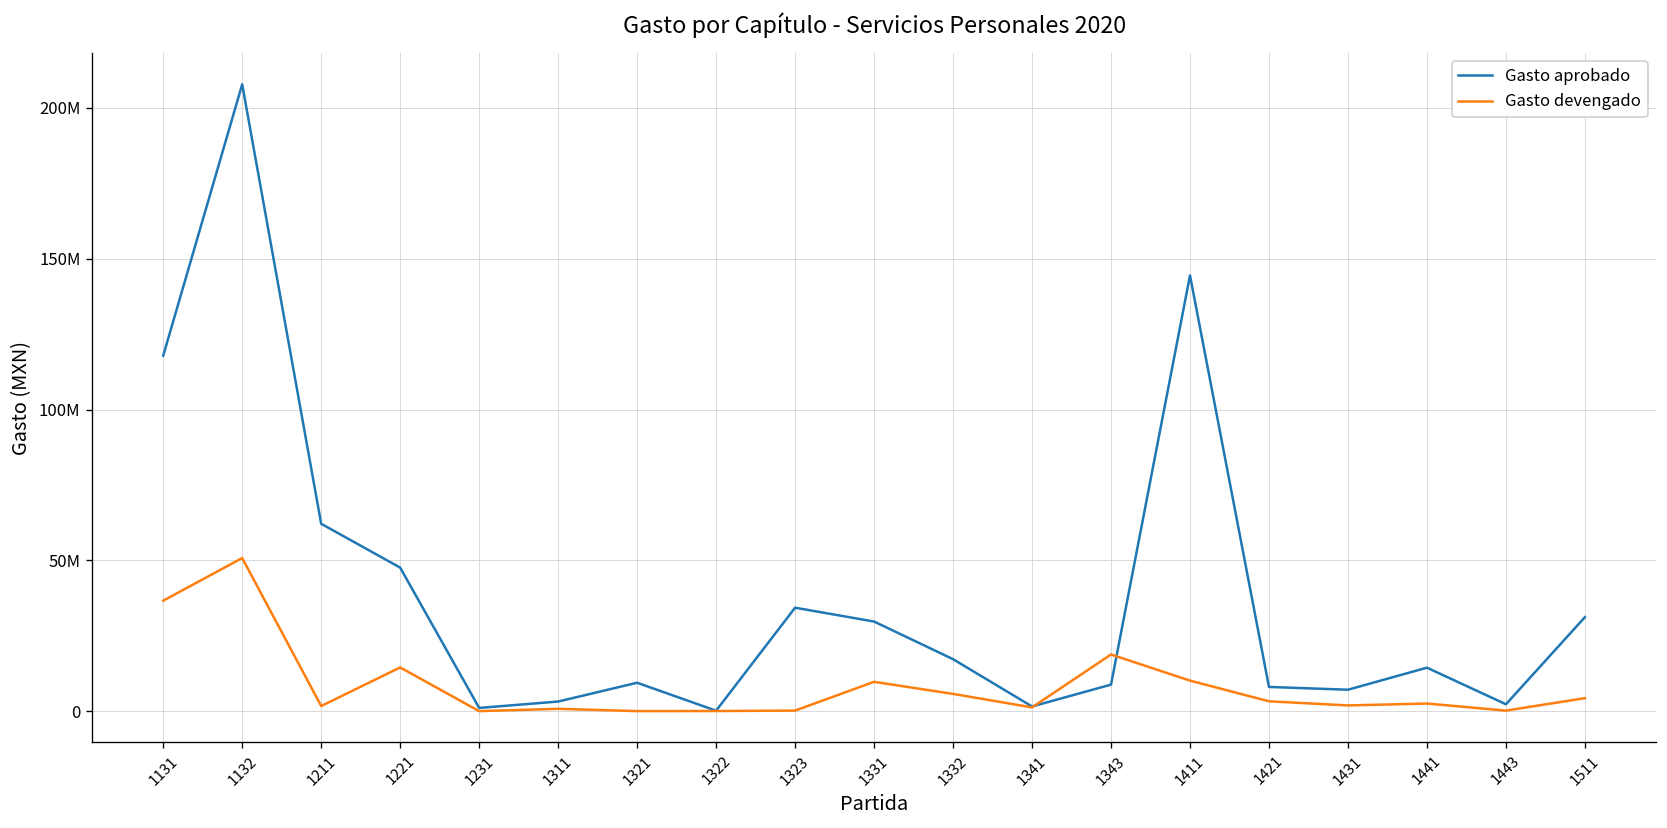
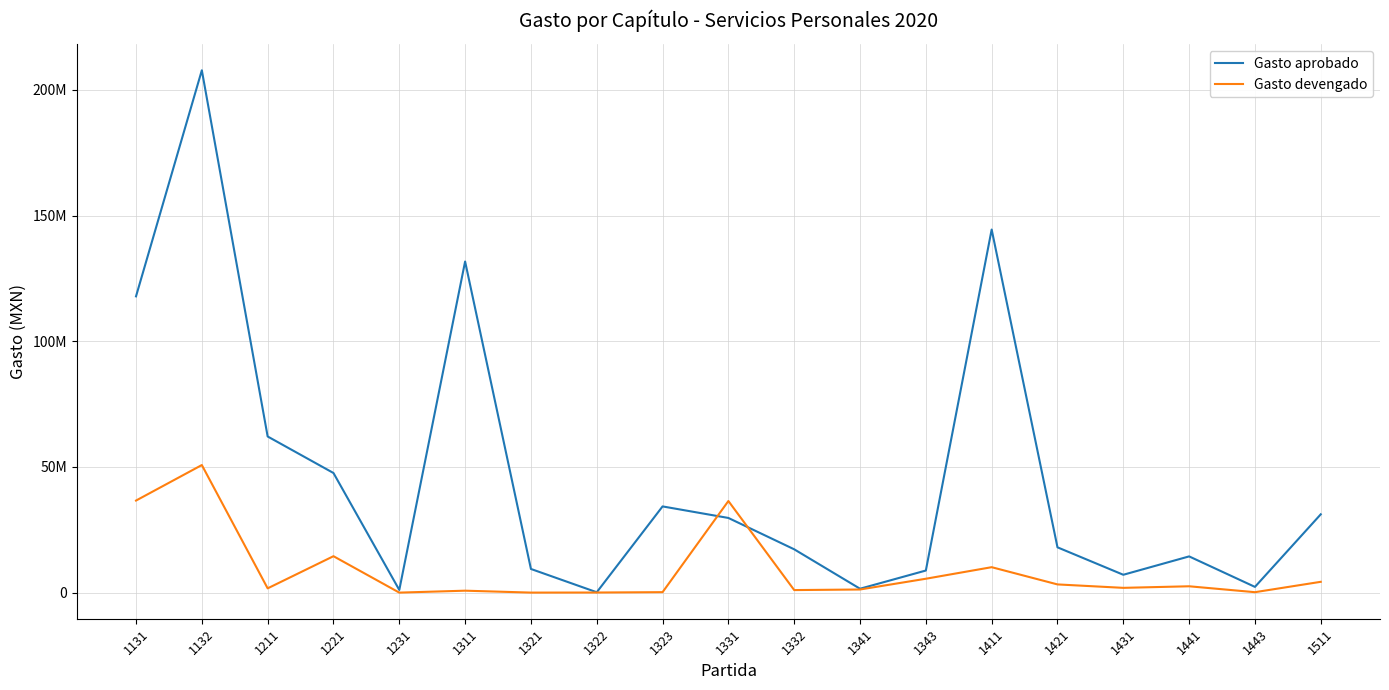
Gasto aprobado, 1311: 3000000 -> 132000000
Gasto devengado, 1331: 10000000 -> 36000000
Gasto devengado, 1332: 6000000 -> 1000000
Gasto devengado, 1343: 19000000 -> 6000000
Gasto aprobado, 1421: 8000000 -> 18000000
